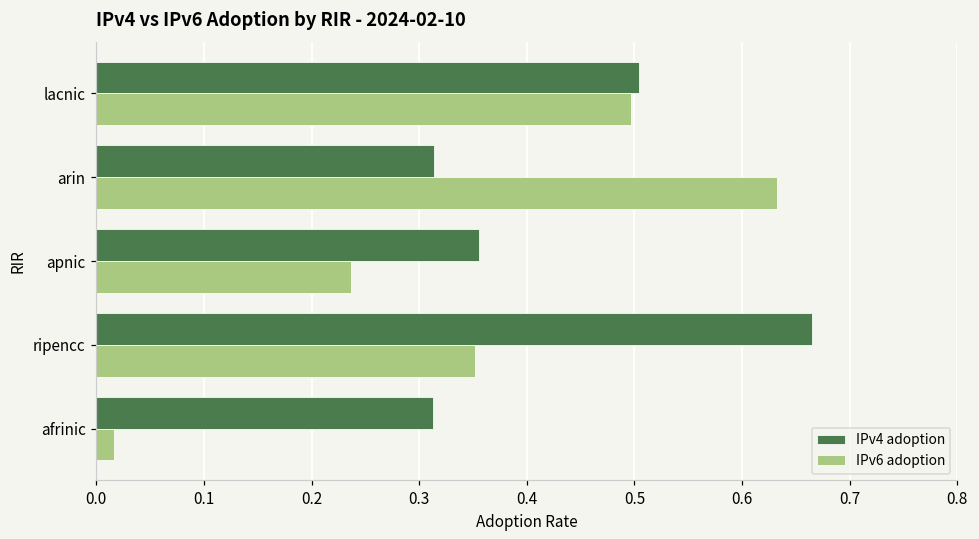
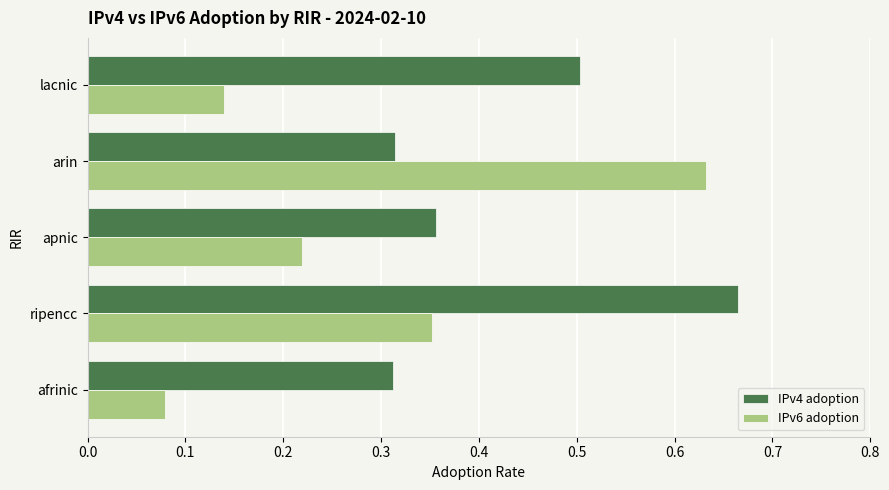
IPv6 adoption, lacnic: 0.50 -> 0.14
IPv6 adoption, apnic: 0.24 -> 0.22
IPv6 adoption, afrinic: 0.02 -> 0.08
